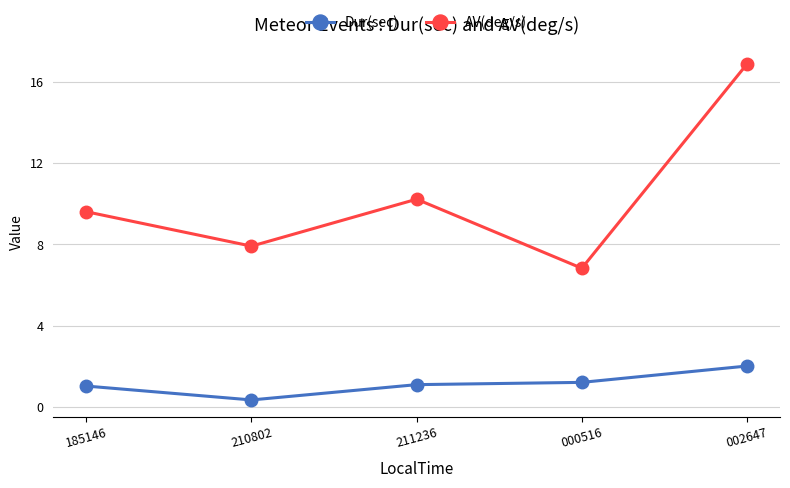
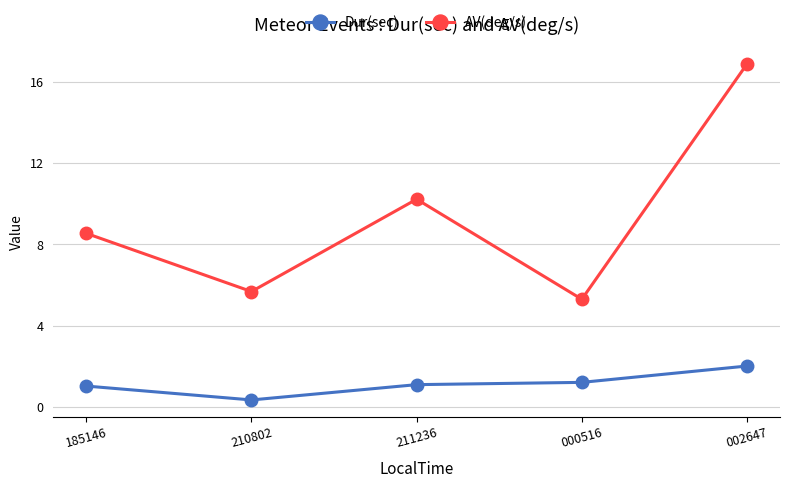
AV(deg/s), 185146: 9.6 -> 8.5
AV(deg/s), 210802: 7.9 -> 5.7
AV(deg/s), 000516: 6.8 -> 5.3
